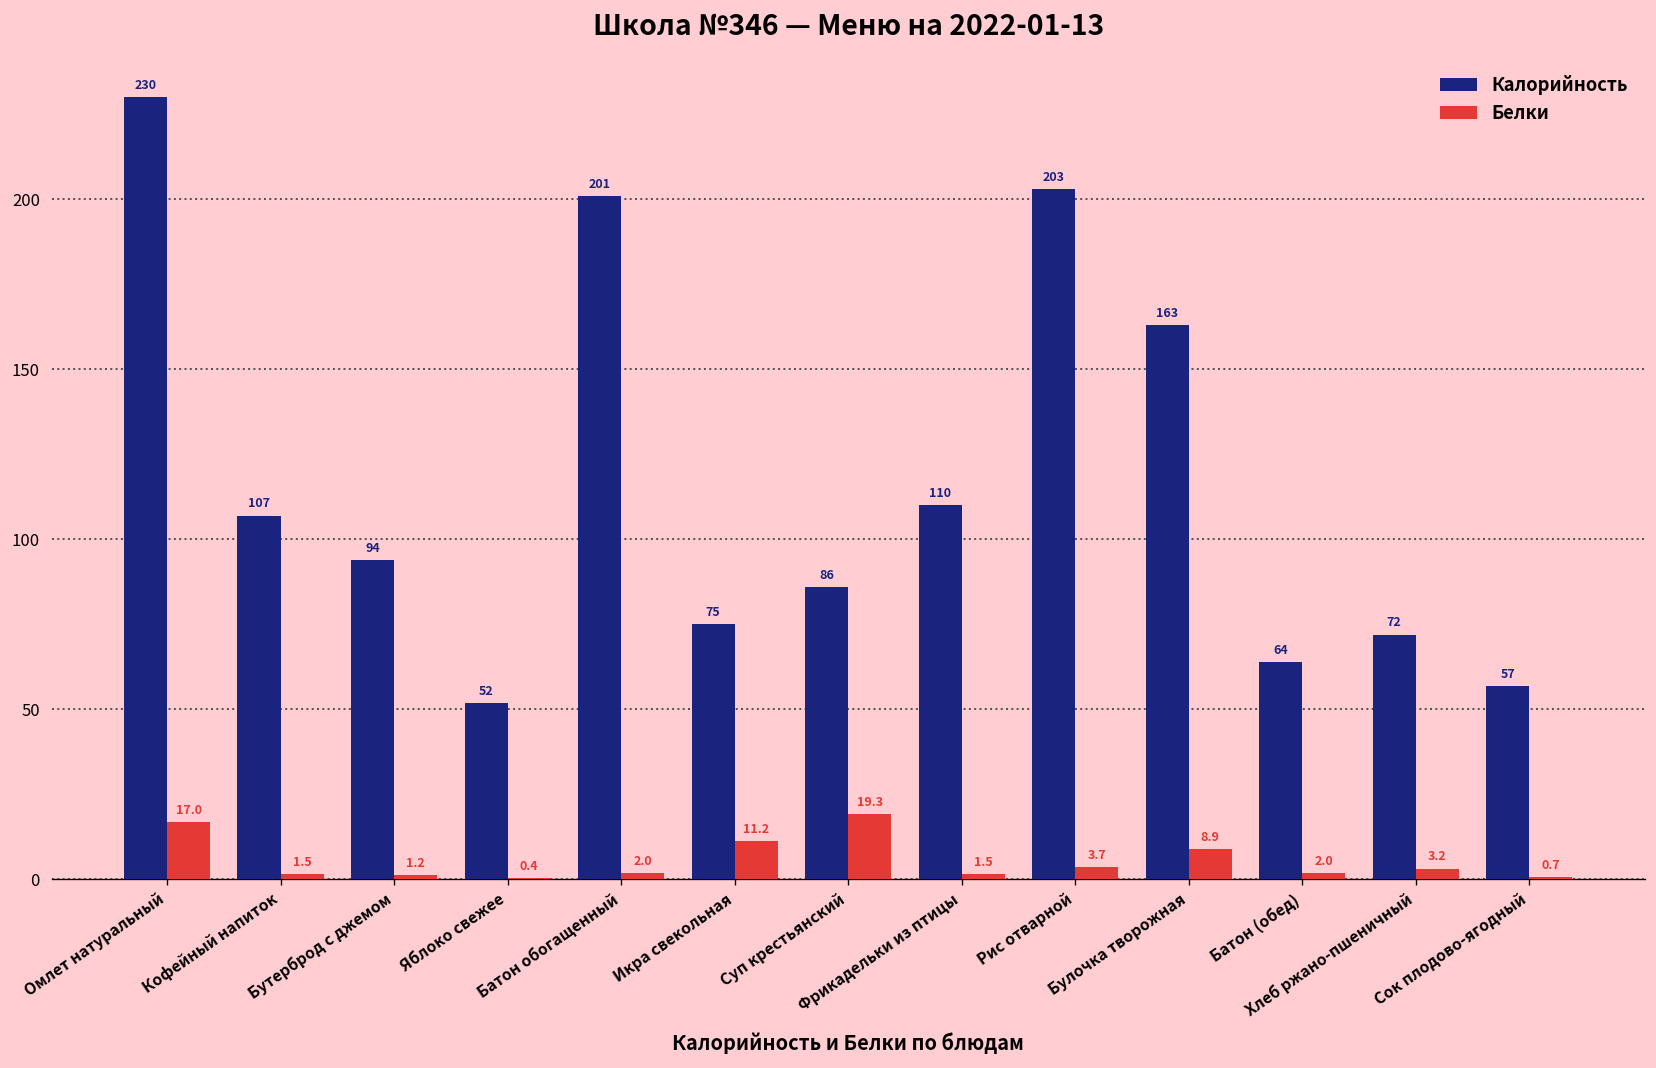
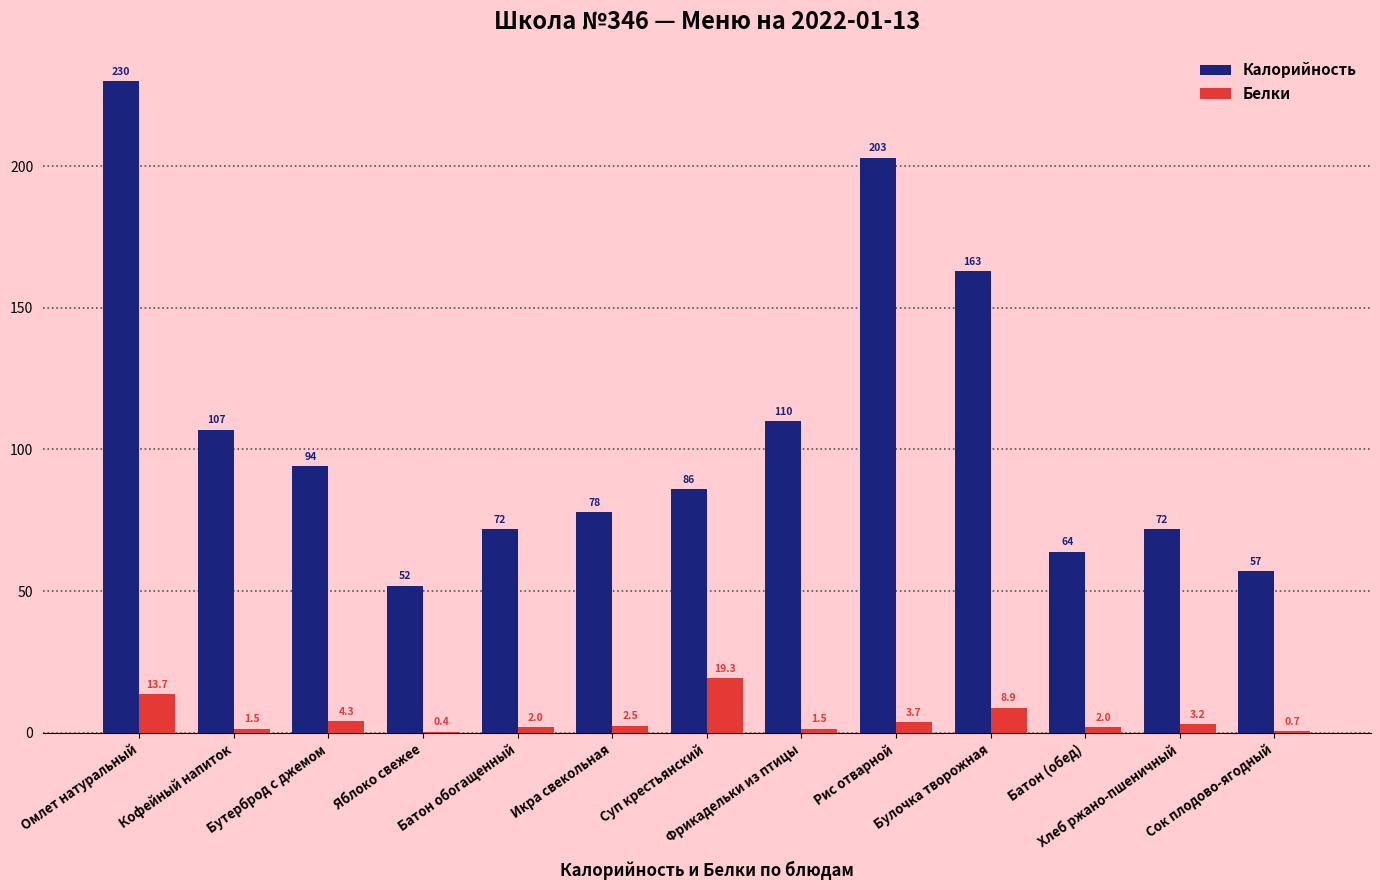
Белки, Омлет натуральный: 17.0 -> 13.7
Белки, Бутерброд с джемом: 1.2 -> 4.3
Калорийность, Батон обогащенный: 201 -> 72
Калорийность, Икра свекольная: 75 -> 78
Белки, Икра свекольная: 11.2 -> 2.5
